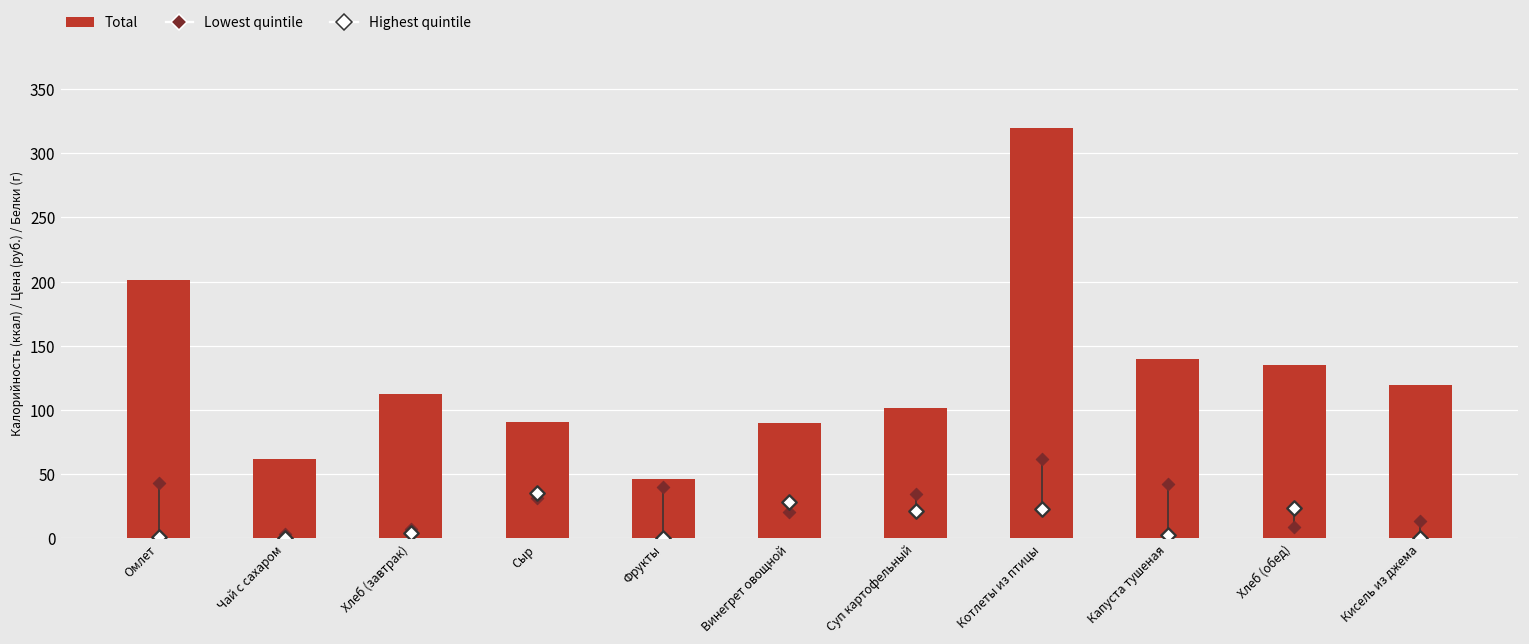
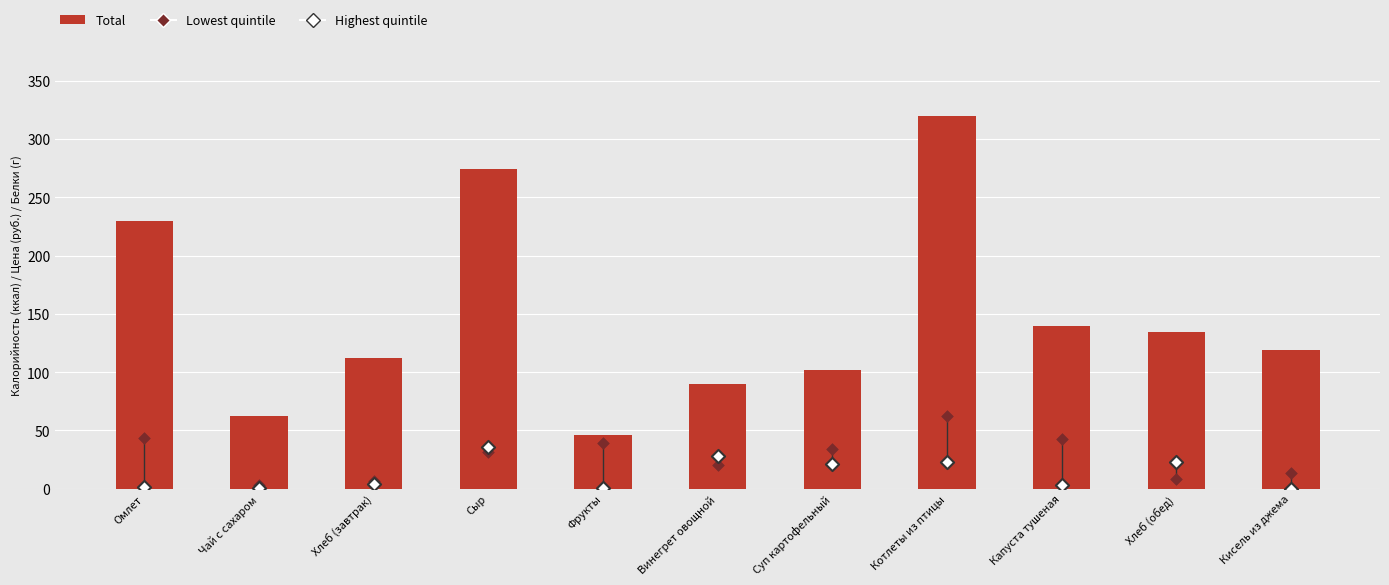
Total, Омлет: 202 -> 230
Total, Сыр: 90 -> 274
